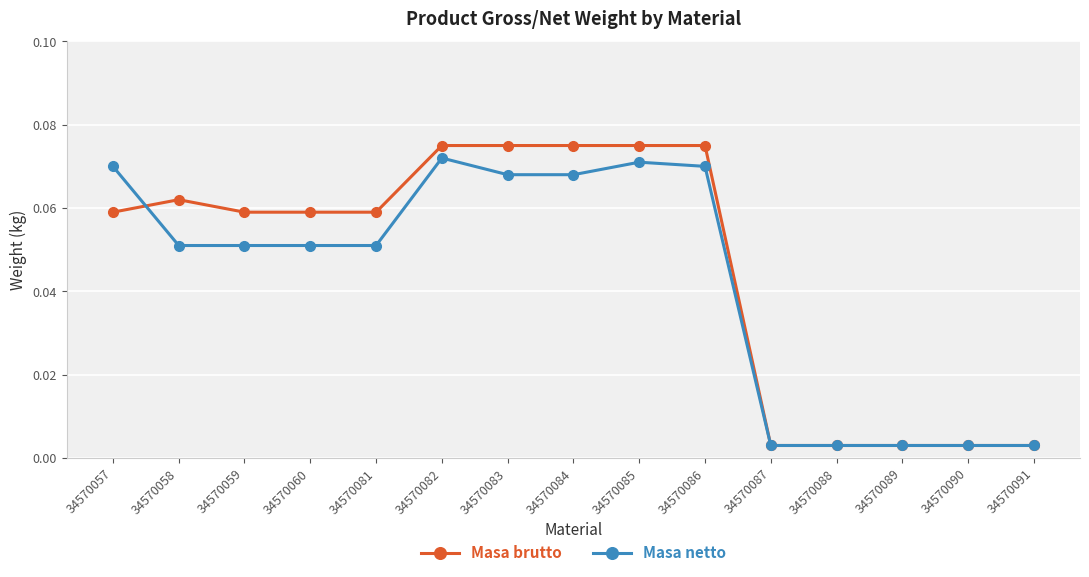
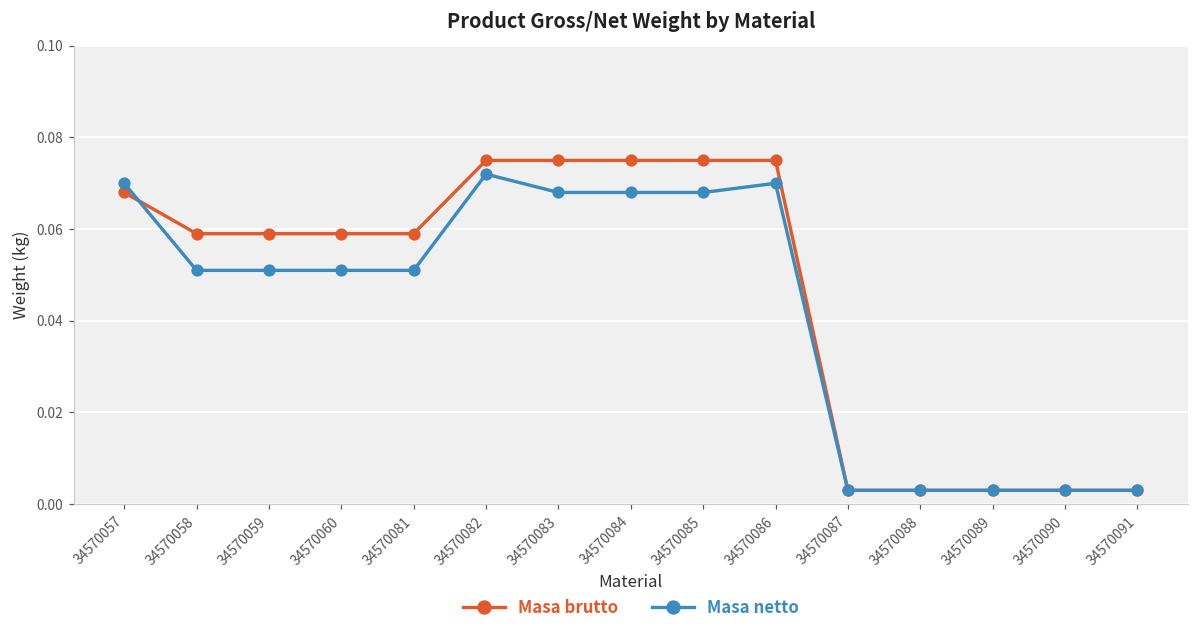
Masa brutto, 34570057: 0.059 -> 0.068
Masa brutto, 34570058: 0.062 -> 0.059
Masa netto, 34570085: 0.071 -> 0.068
